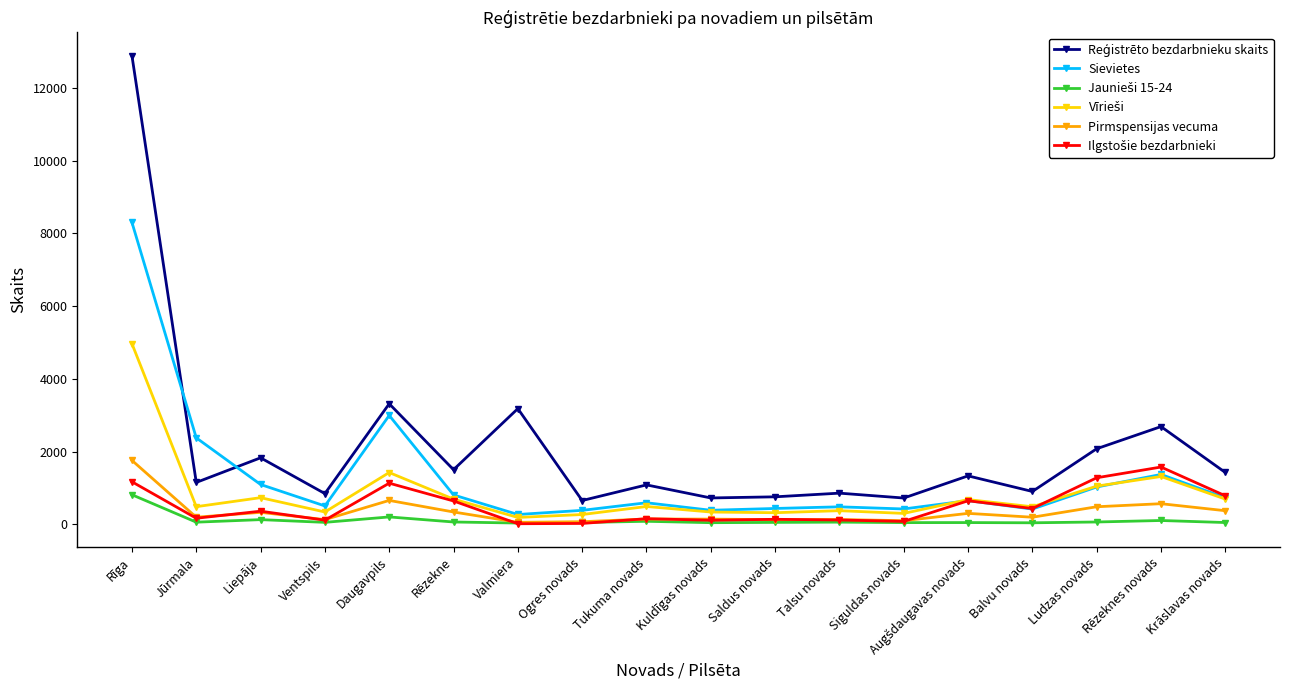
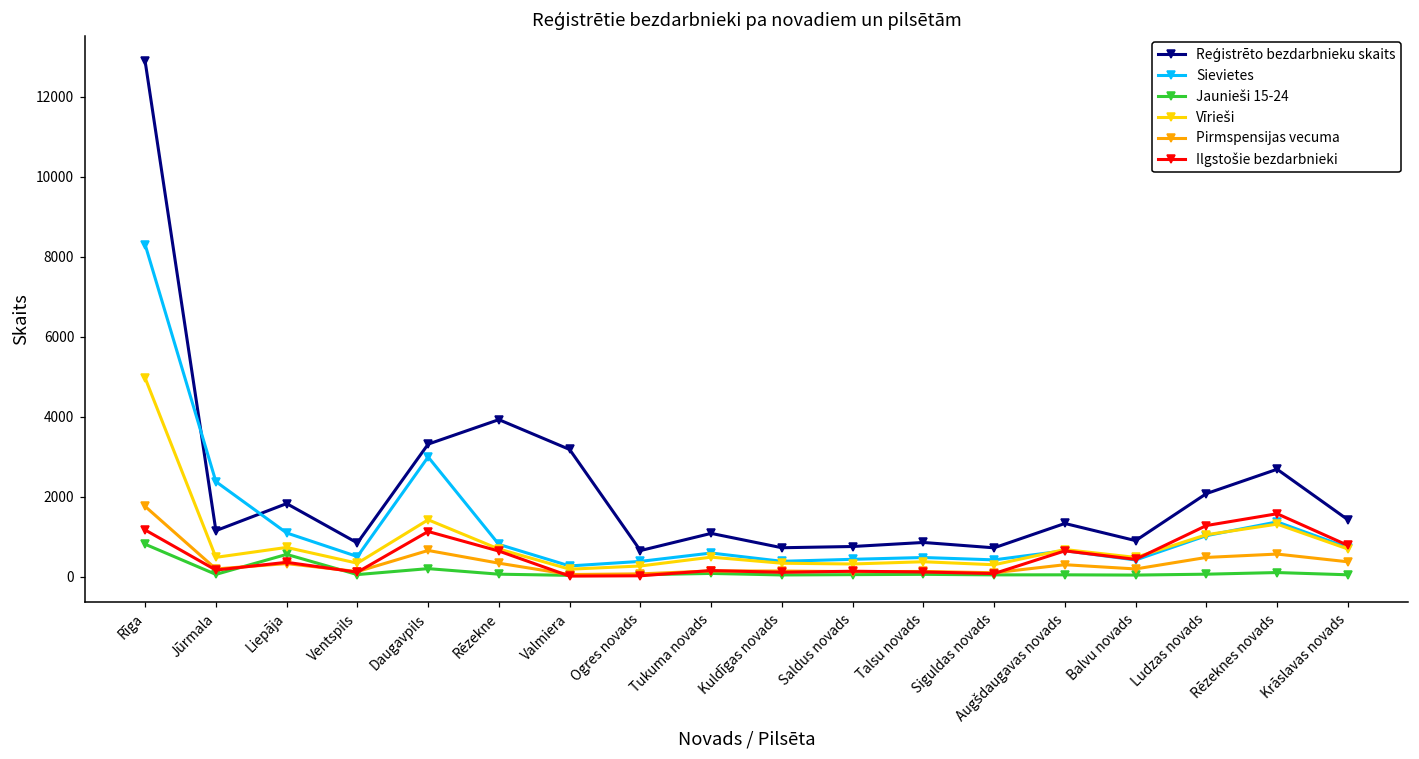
Jaunieši 15-24, Liepāja: 100 -> 600
Reģistrēto bezdarbnieku skaits, Rēzekne: 1500 -> 3900
